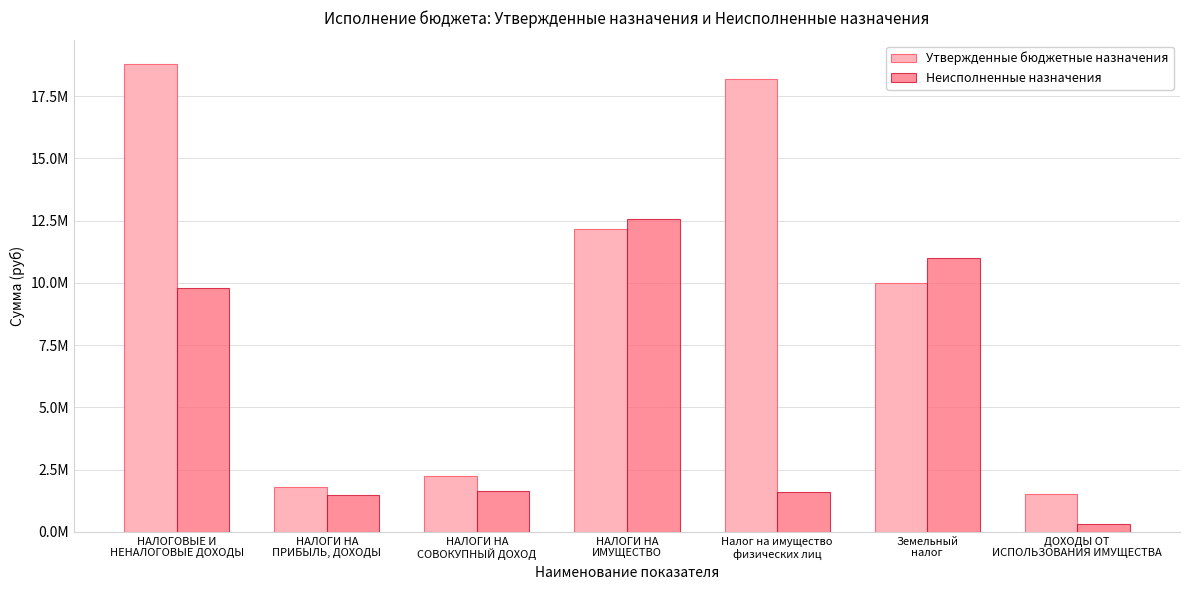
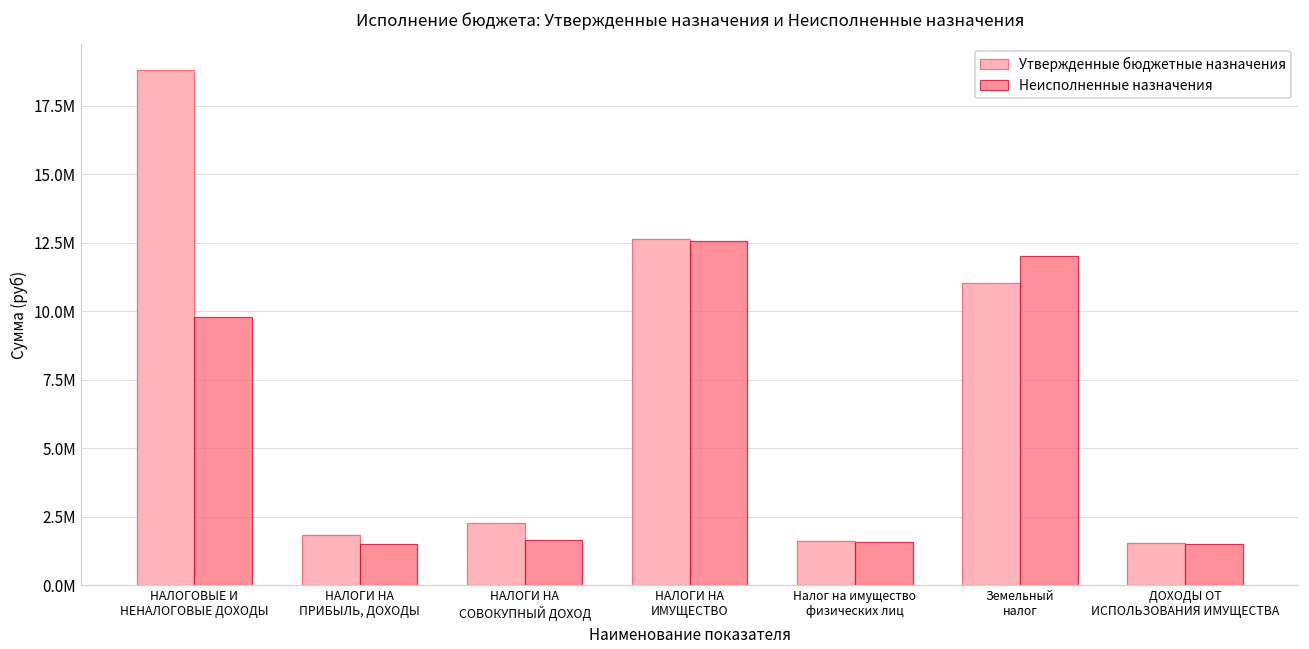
Утвержденные бюджетные назначения, НАЛОГИ НА ИМУЩЕСТВО: 12100000 -> 12600000
Утвержденные бюджетные назначения, Налог на имущество физических лиц: 18200000 -> 1600000
Утвержденные бюджетные назначения, Земельный налог: 10000000 -> 11000000
Неисполненные назначения, Земельный налог: 11000000 -> 12000000
Неисполненные назначения, ДОХОДЫ ОТ ИСПОЛЬЗОВАНИЯ ИМУЩЕСТВА: 300000 -> 1500000
